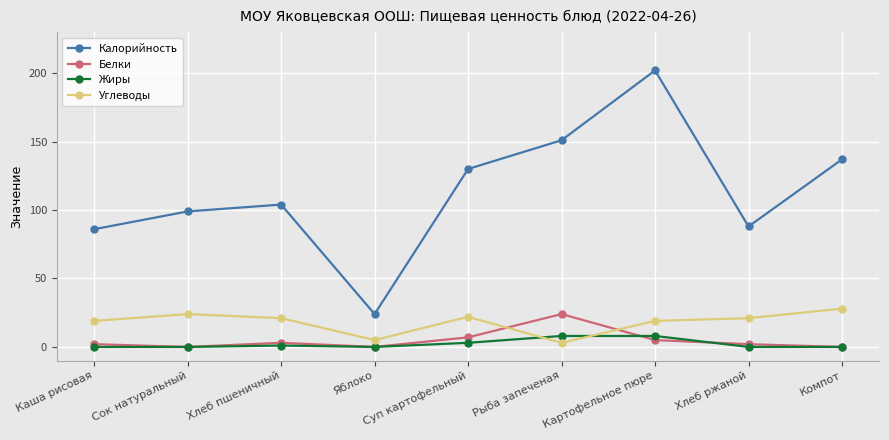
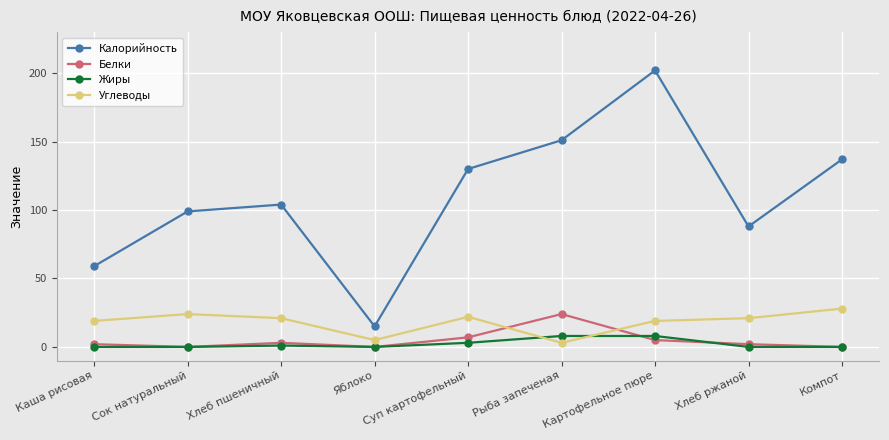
Калорийность, Каша рисовая: 86 -> 59
Калорийность, Яблоко: 24 -> 15
